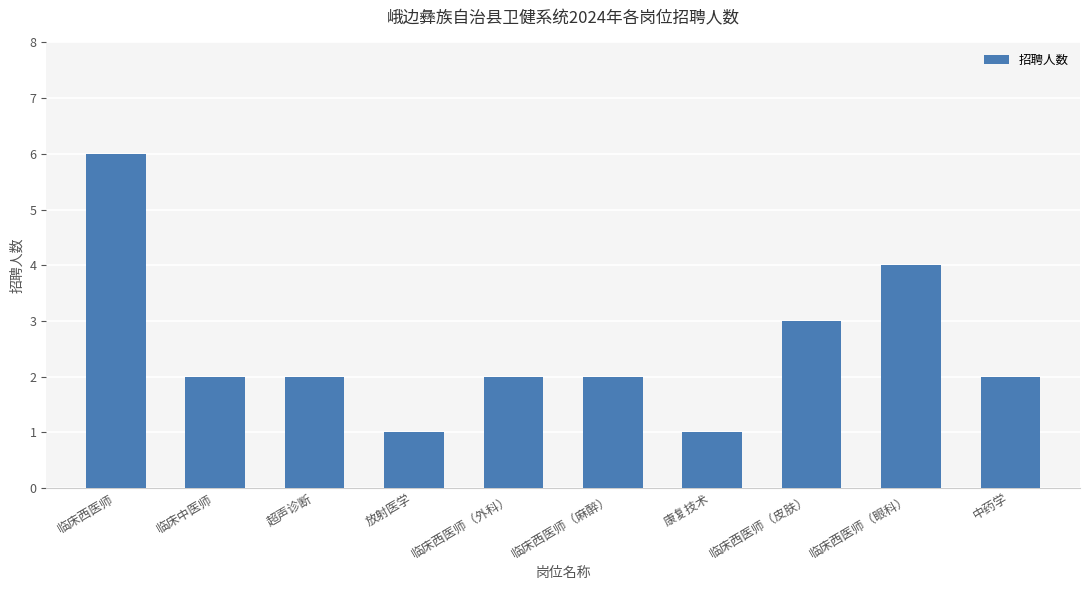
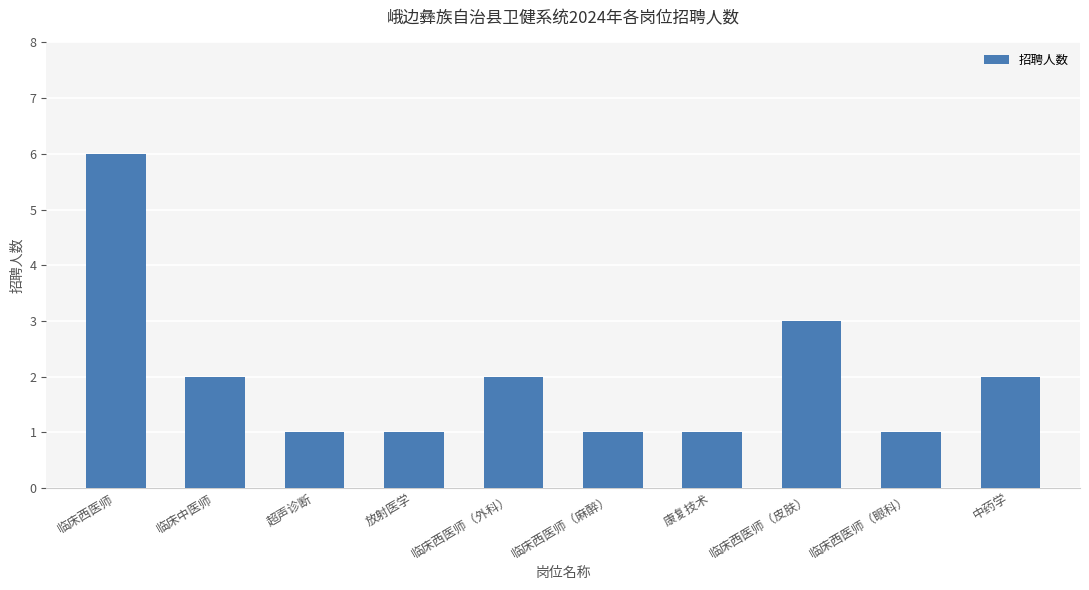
超声诊断: 2 -> 1
临床西医师（麻醉）: 2 -> 1
临床西医师（眼科）: 4 -> 1
